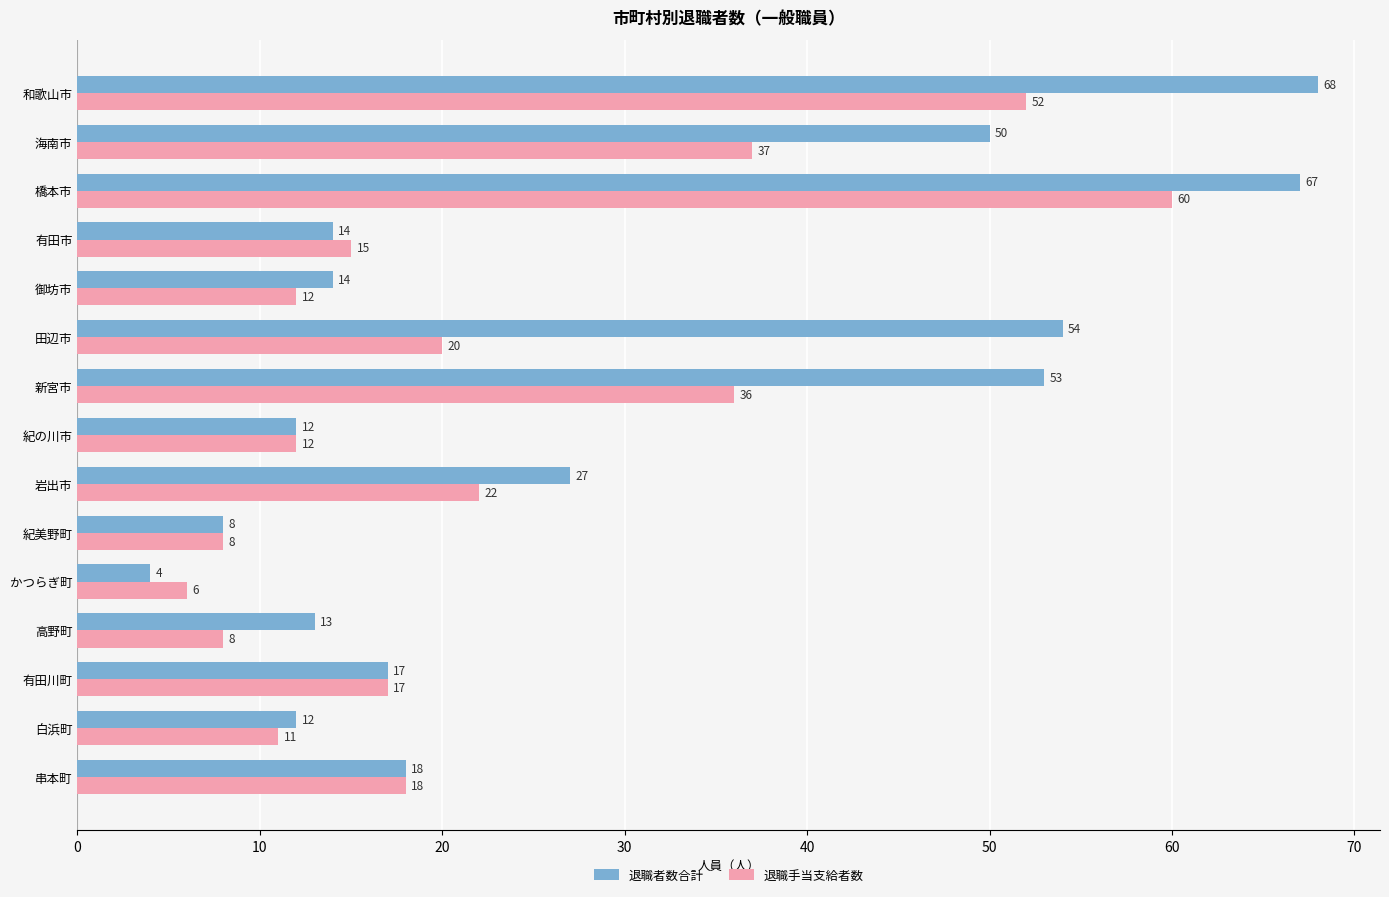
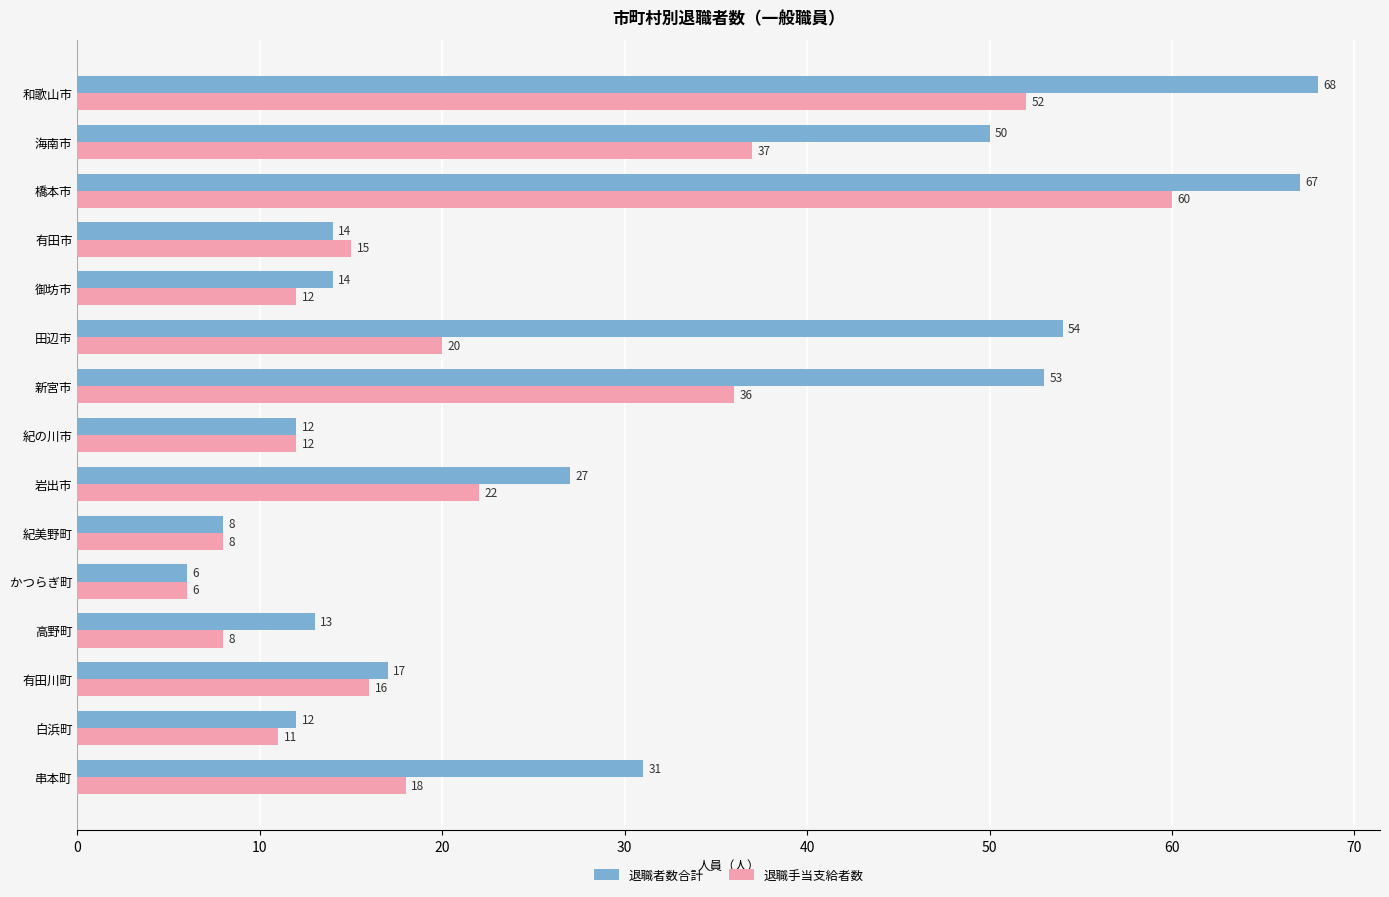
退職者数合計, かつらぎ町: 4 -> 6
退職手当支給者数, 有田川町: 17 -> 16
退職者数合計, 串本町: 18 -> 31
